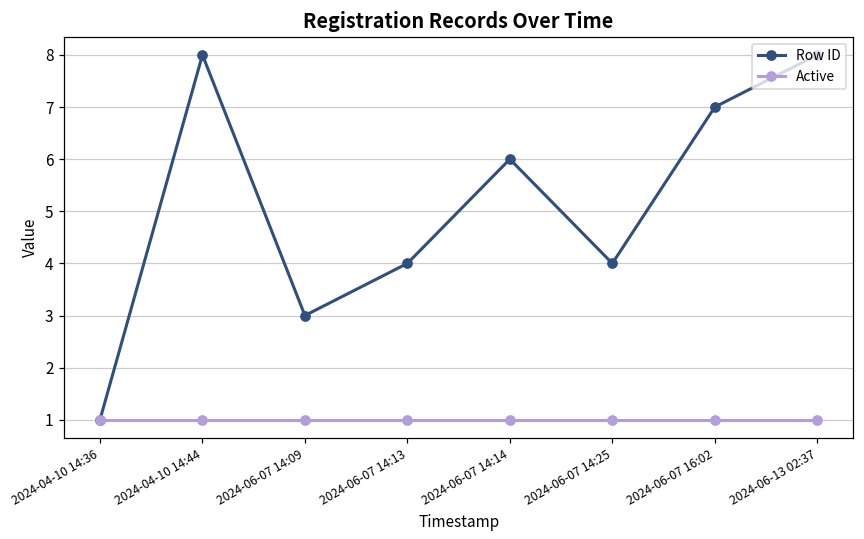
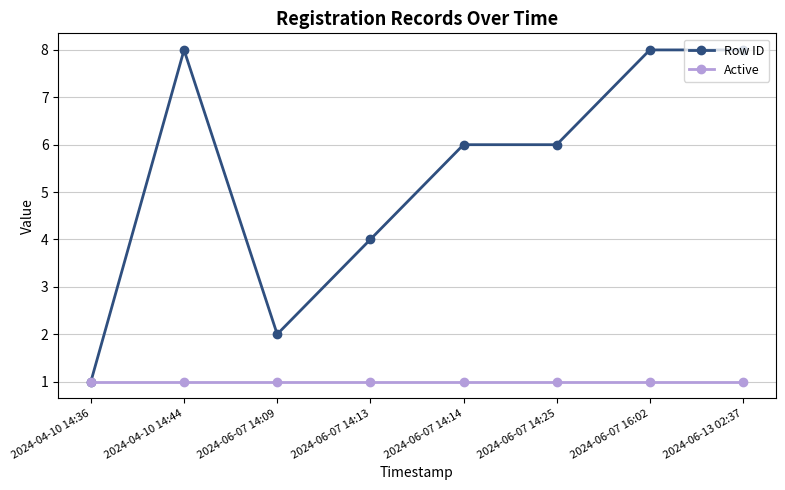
Row ID, 2024-06-07 14:09: 3 -> 2
Row ID, 2024-06-07 14:25: 4 -> 6
Row ID, 2024-06-07 16:02: 7 -> 8
